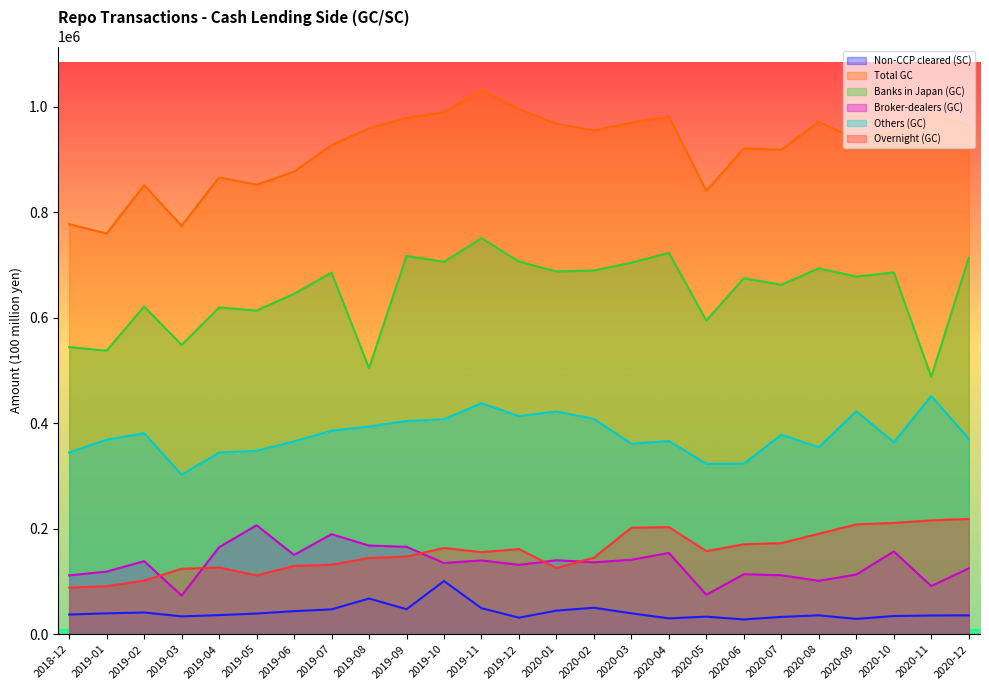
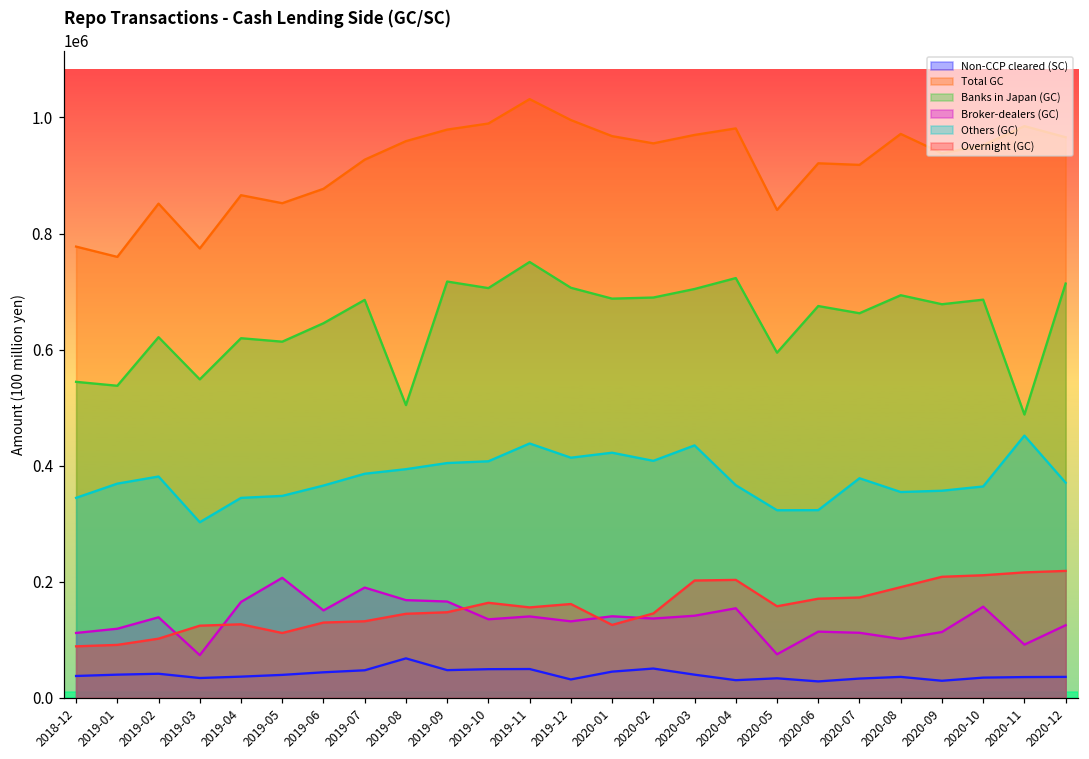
Non-CCP cleared (SC), 2019-10: 100000 -> 50000
Others (GC), 2020-03: 360000 -> 430000
Others (GC), 2020-09: 420000 -> 360000
